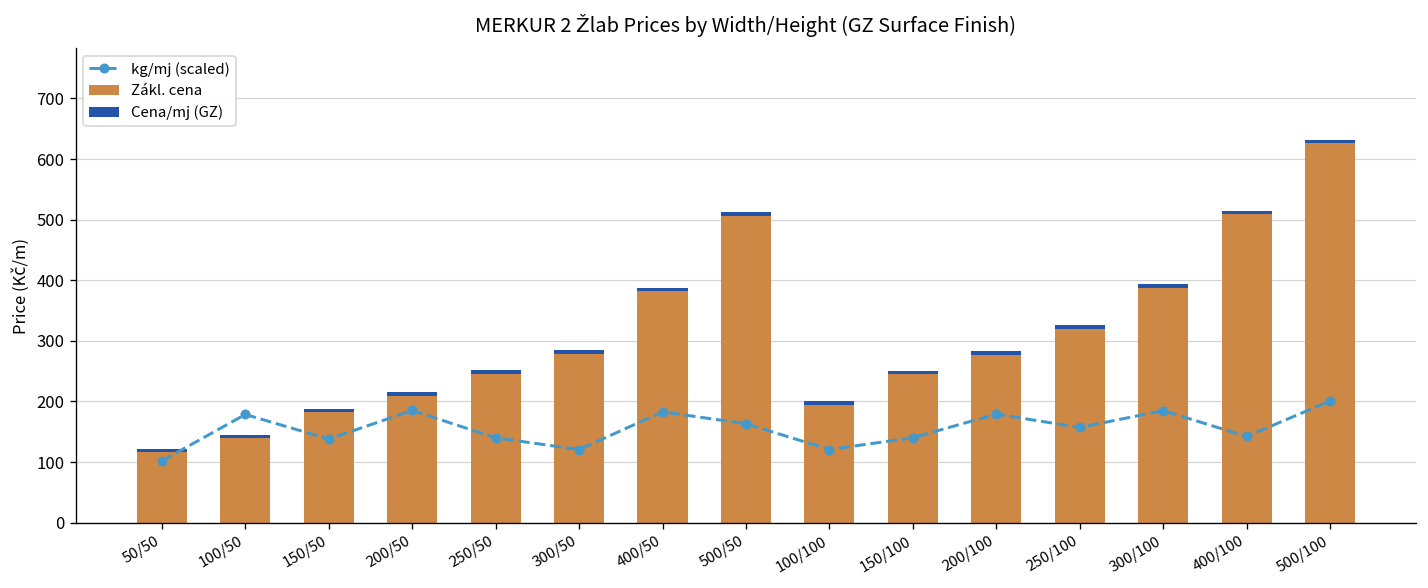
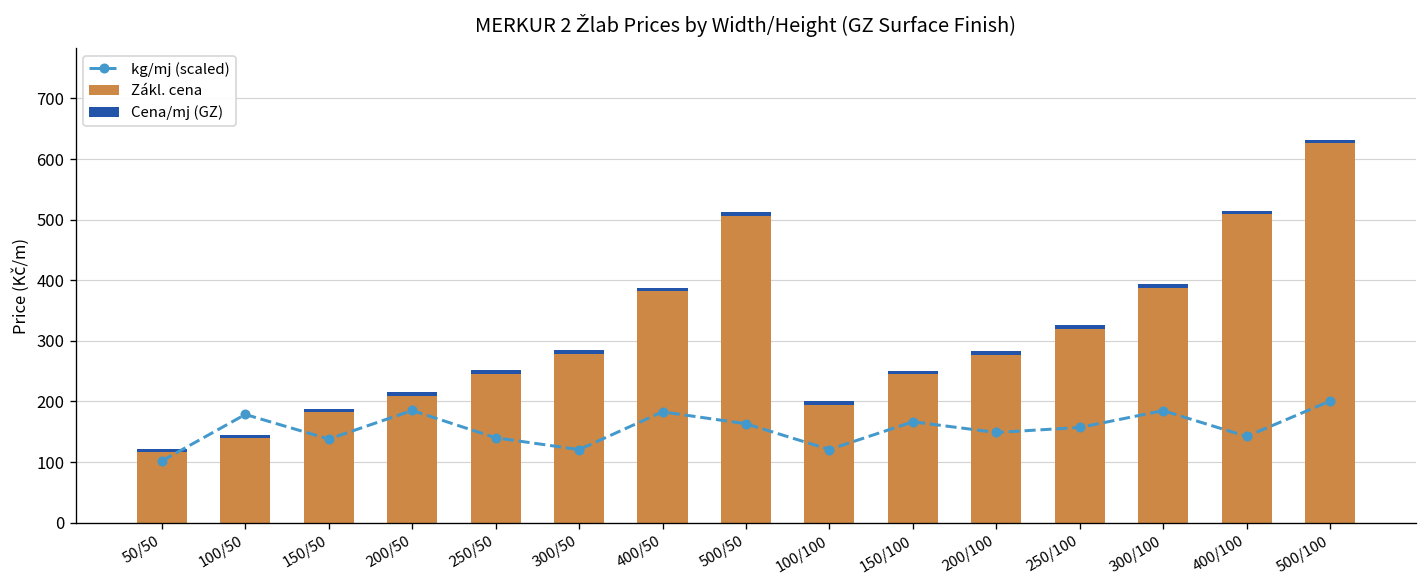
kg/mj (scaled), 150/100: 140 -> 170
kg/mj (scaled), 200/100: 180 -> 150
